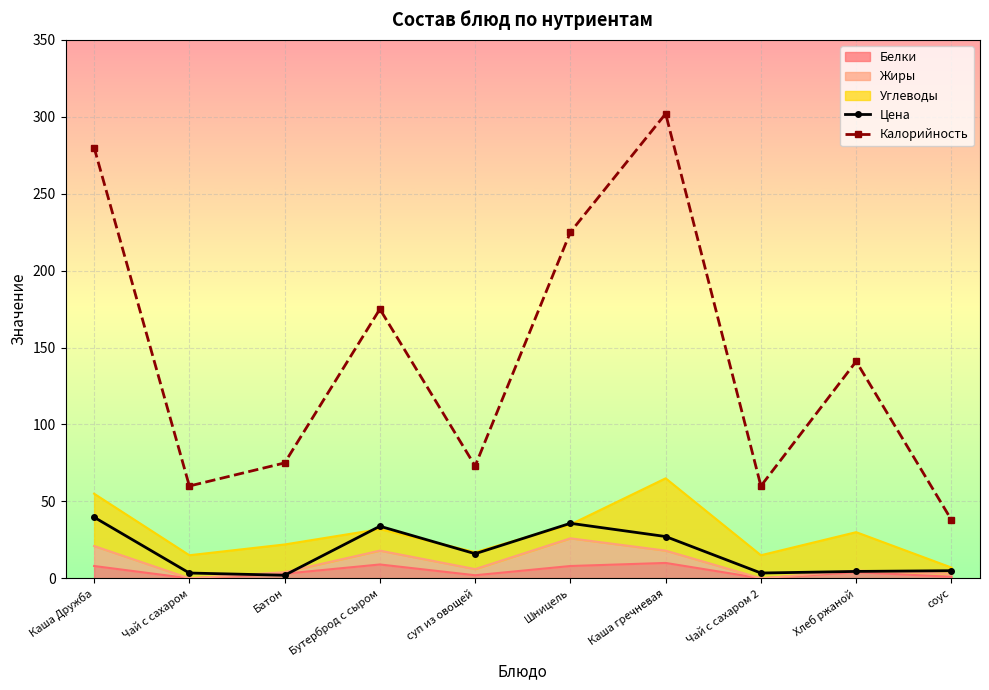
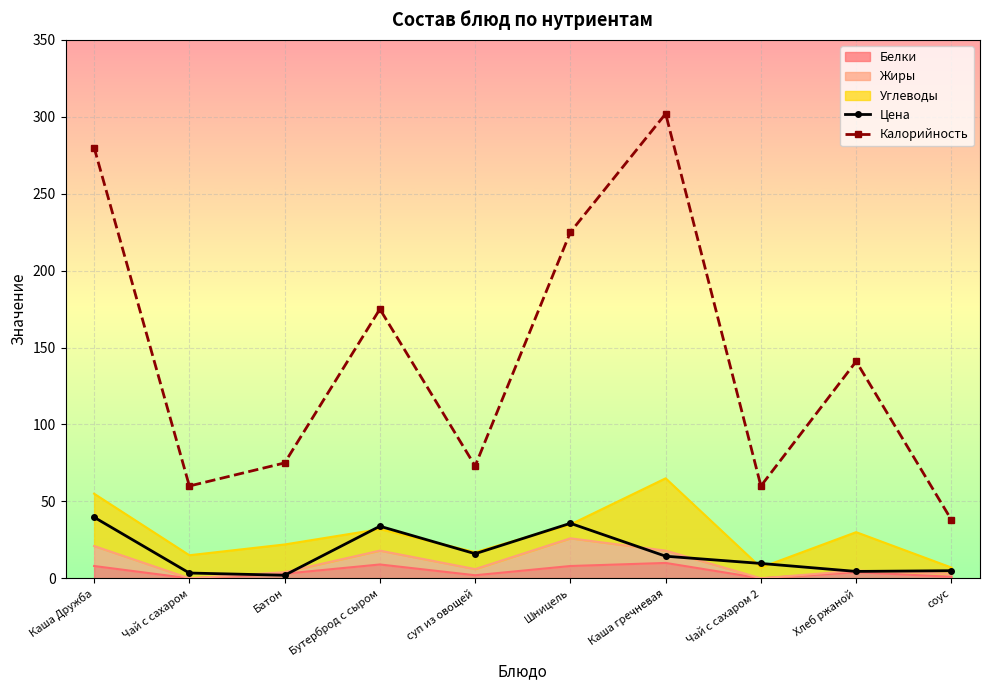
Цена, Каша гречневая: 27 -> 14
Углеводы, Чай с сахаром 2: 15 -> 7
Цена, Чай с сахаром 2: 3 -> 10
